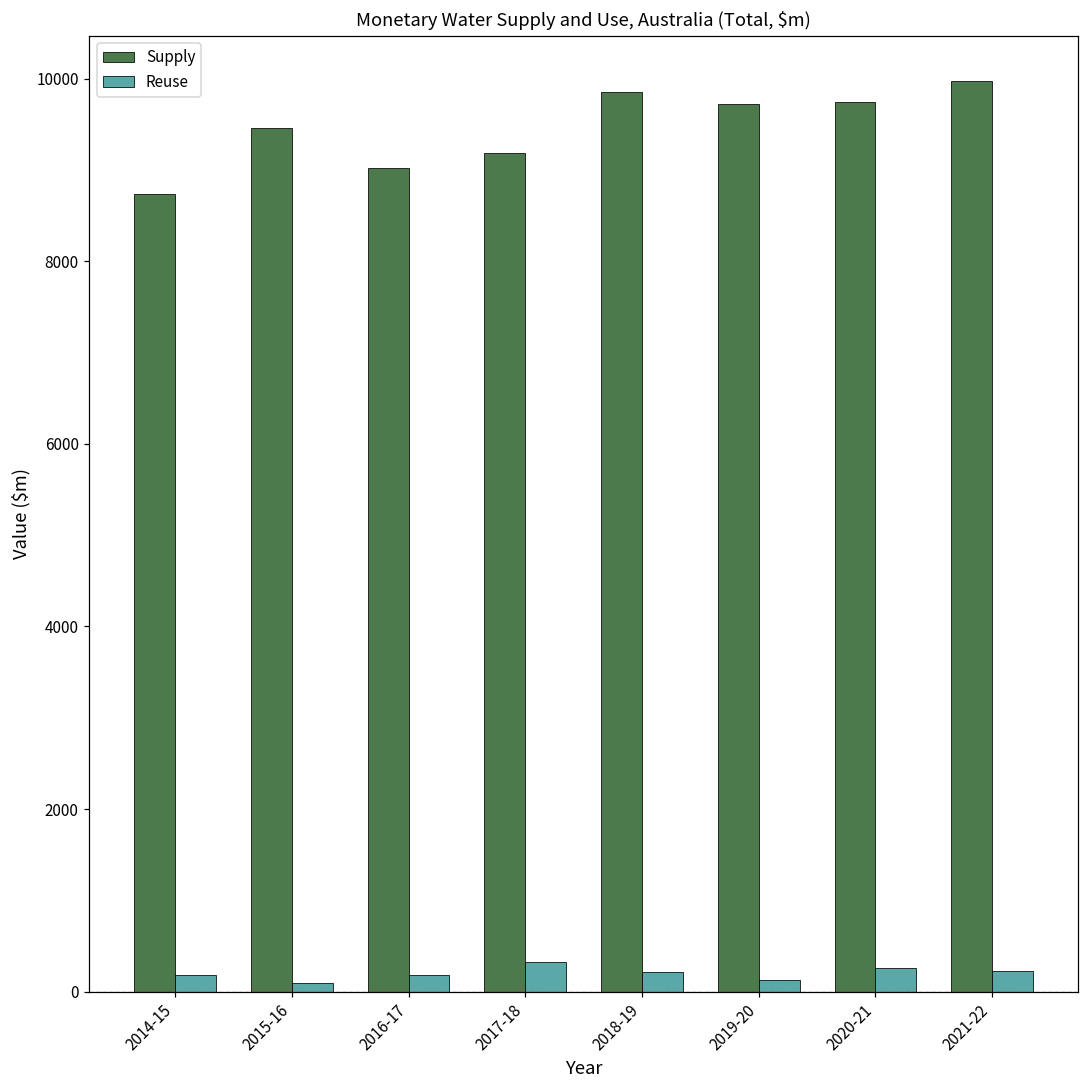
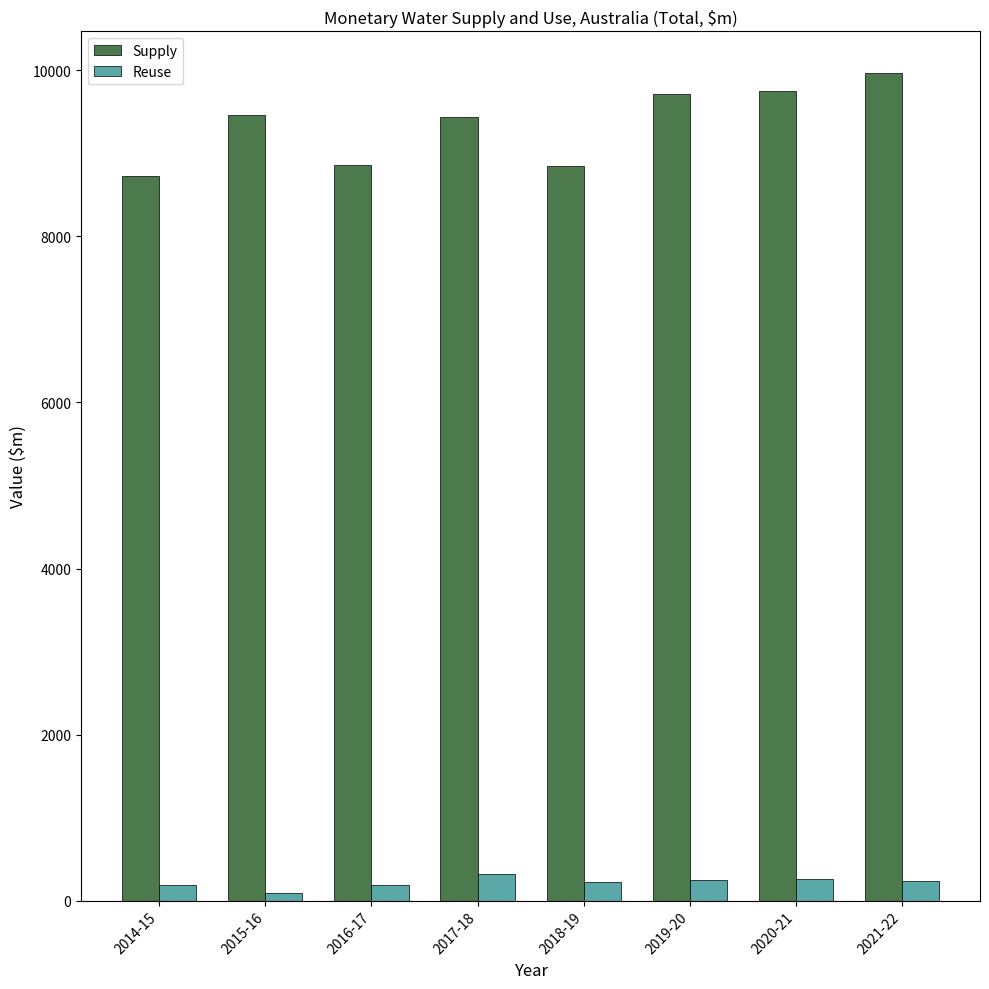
Supply, 2016-17: 9000 -> 8900
Supply, 2017-18: 9200 -> 9400
Supply, 2018-19: 9900 -> 8800
Reuse, 2019-20: 100 -> 200
